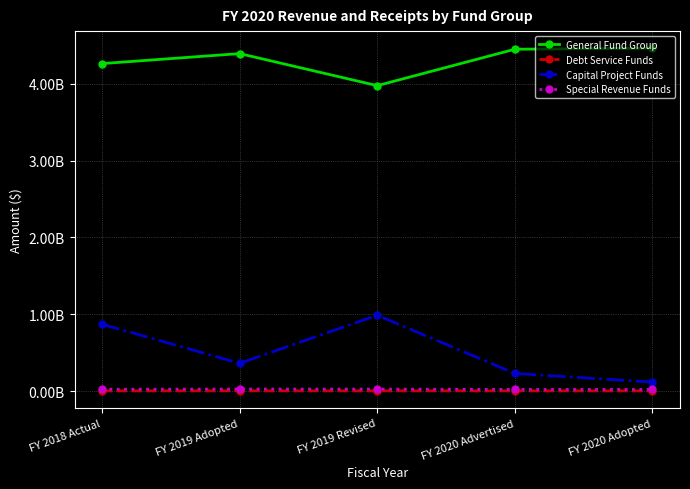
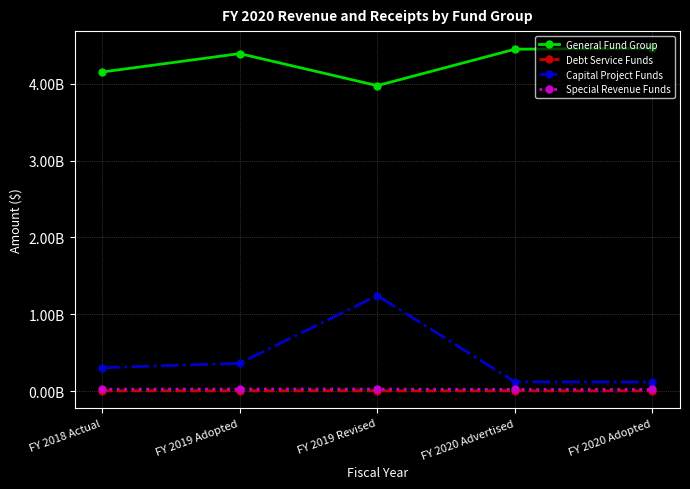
General Fund Group, FY 2018 Actual: 4300000000 -> 4200000000
Capital Project Funds, FY 2018 Actual: 900000000 -> 300000000
Capital Project Funds, FY 2019 Revised: 1000000000 -> 1200000000
Capital Project Funds, FY 2020 Advertised: 200000000 -> 100000000
